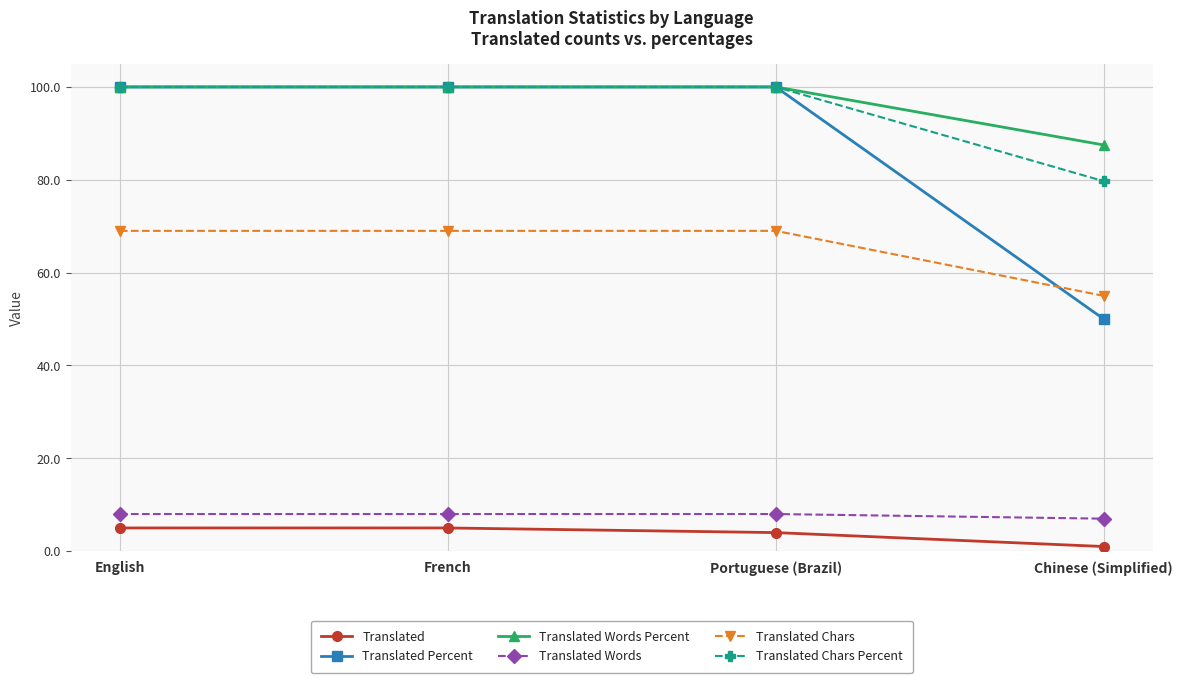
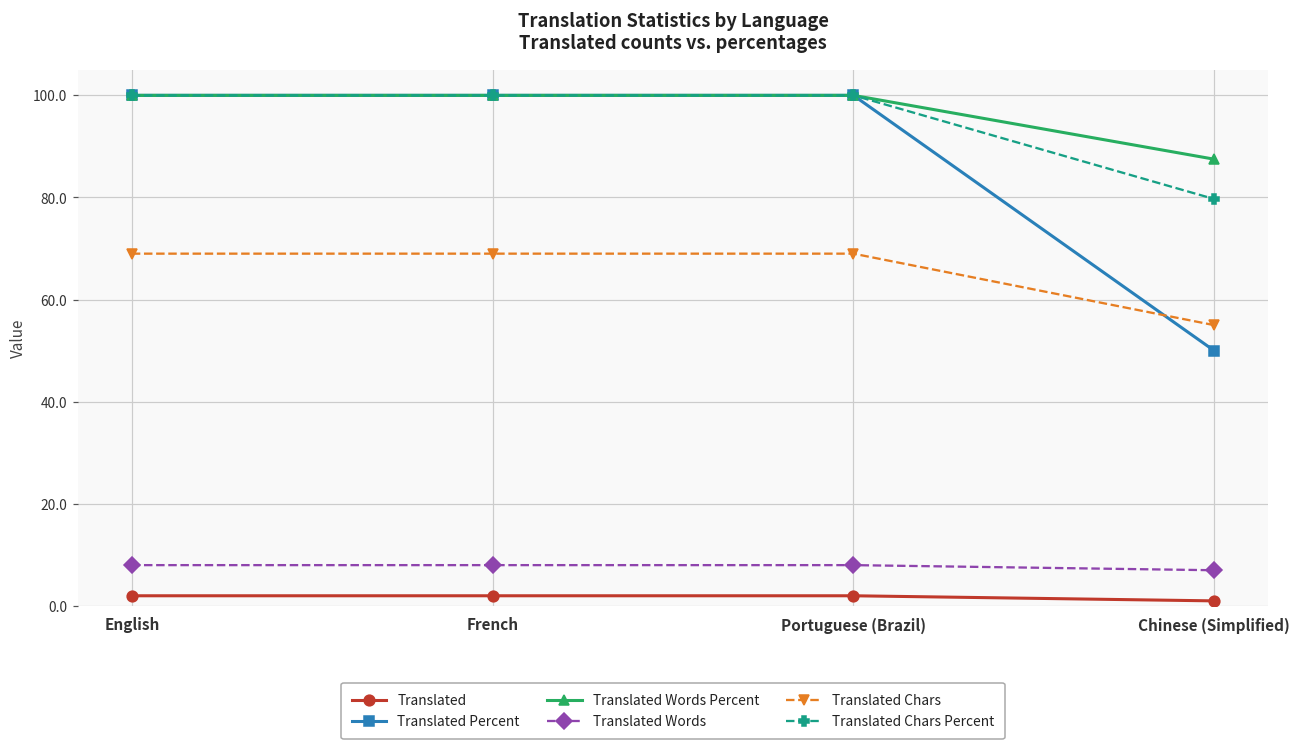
Translated, English: 5 -> 2
Translated, French: 5 -> 2
Translated, Portuguese (Brazil): 4 -> 2
